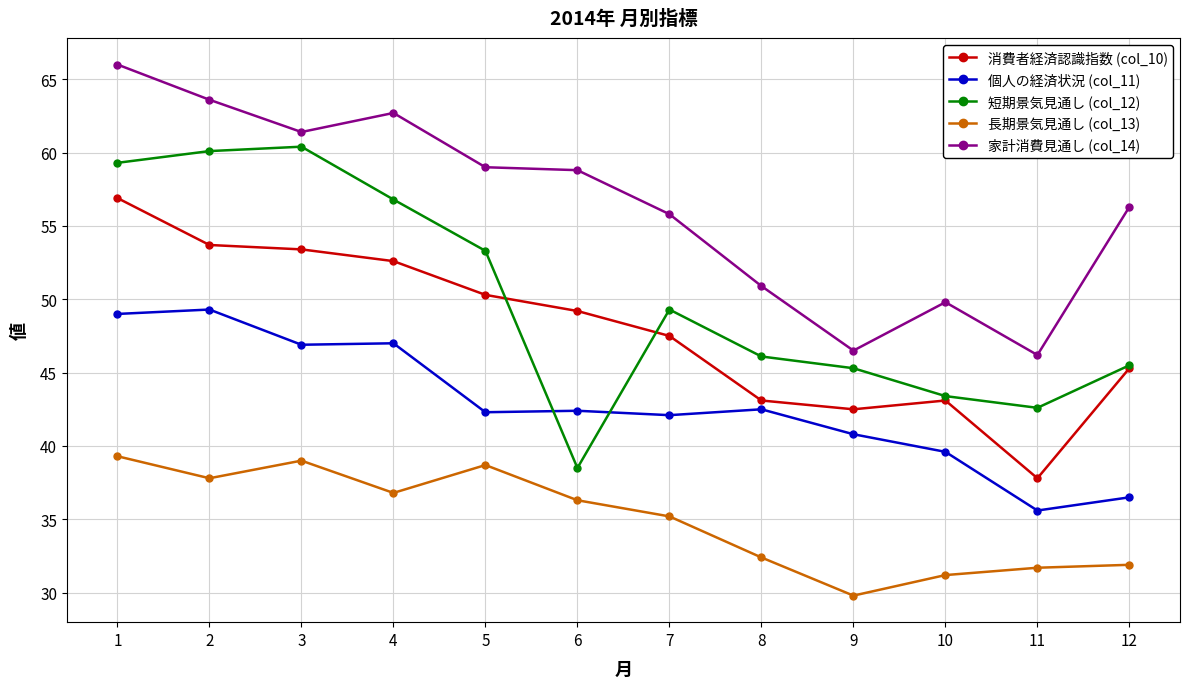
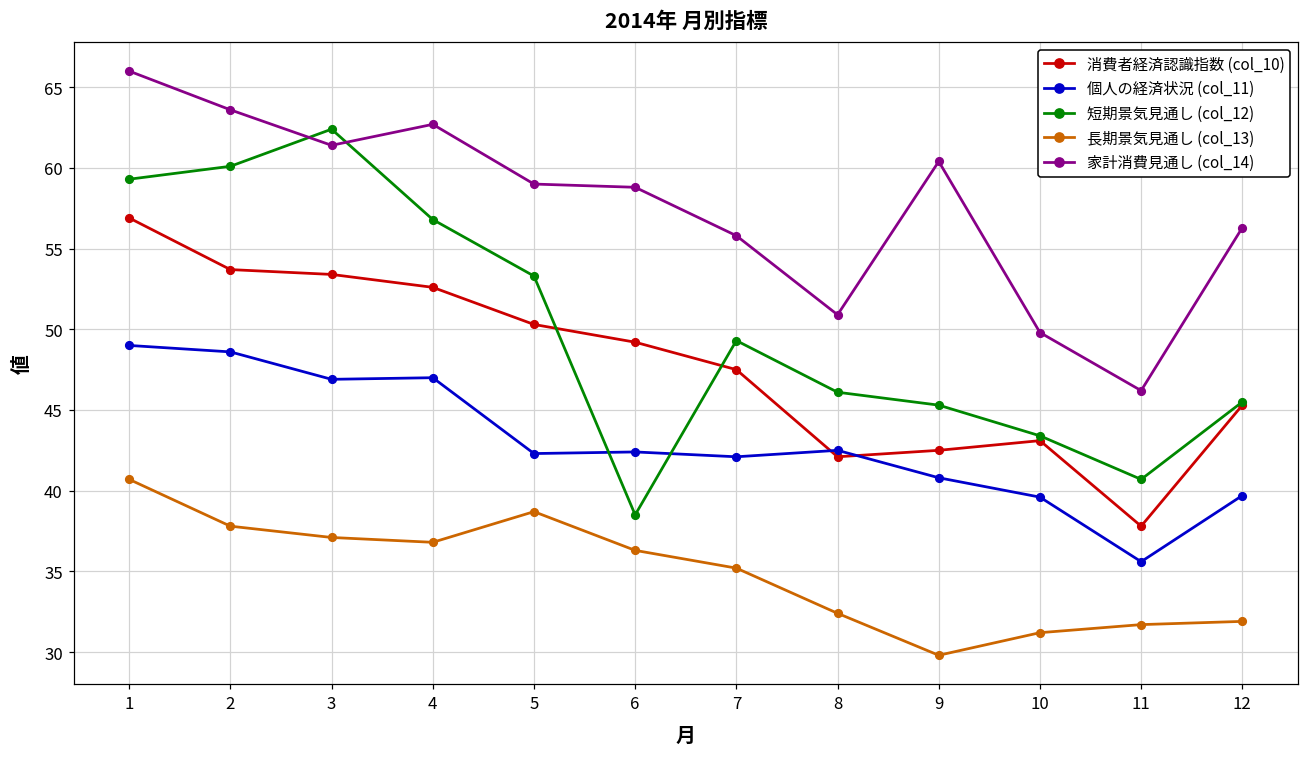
長期景気見通し (col_13), 1: 39.3 -> 40.7
個人の経済状況 (col_11), 2: 49.3 -> 48.6
短期景気見通し (col_12), 3: 60.4 -> 62.4
長期景気見通し (col_13), 3: 39.0 -> 37.1
消費者経済認識指数 (col_10), 8: 43.1 -> 42.1
家計消費見通し (col_14), 9: 46.5 -> 60.4
短期景気見通し (col_12), 11: 42.6 -> 40.7
個人の経済状況 (col_11), 12: 36.5 -> 39.7
